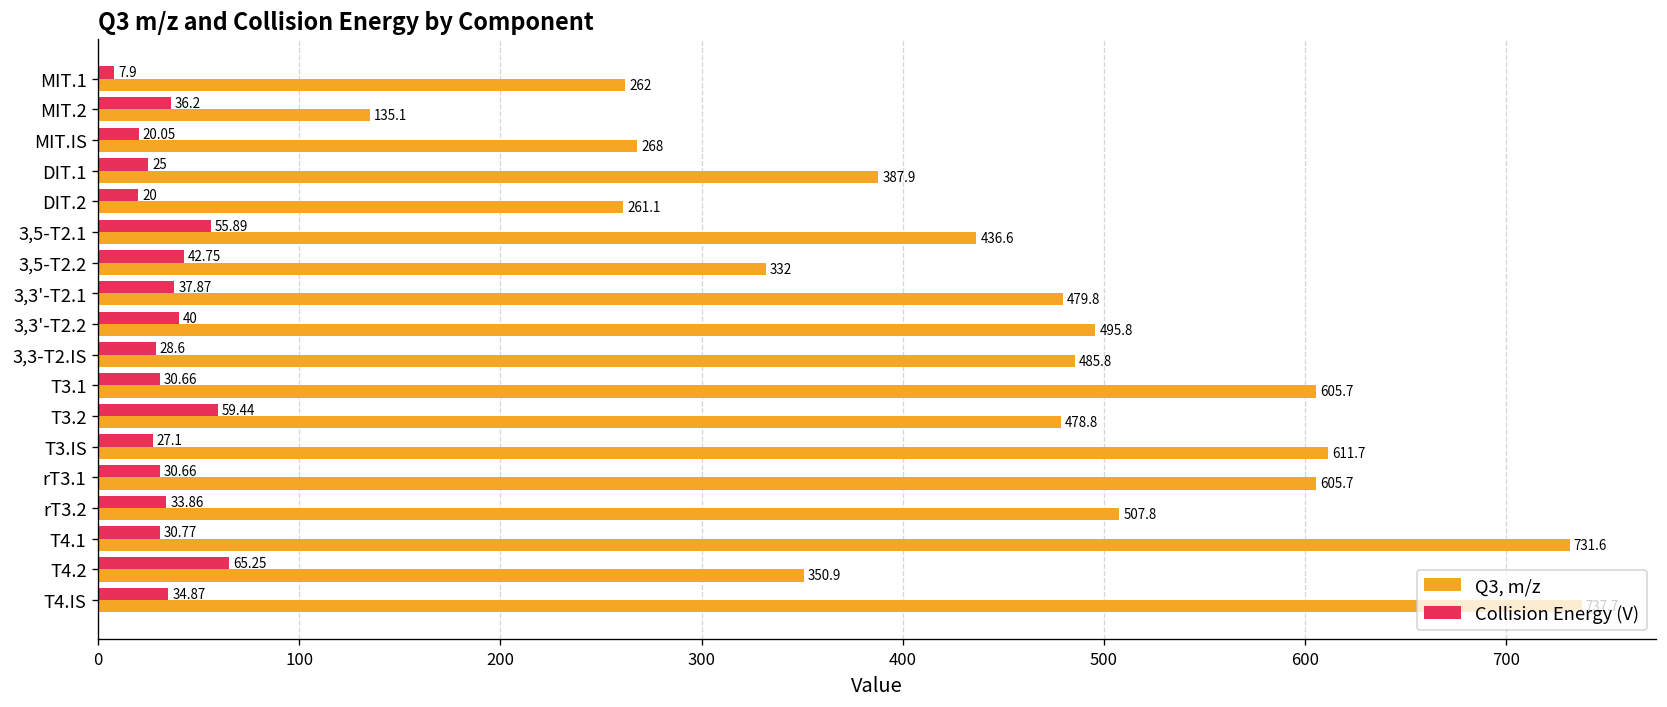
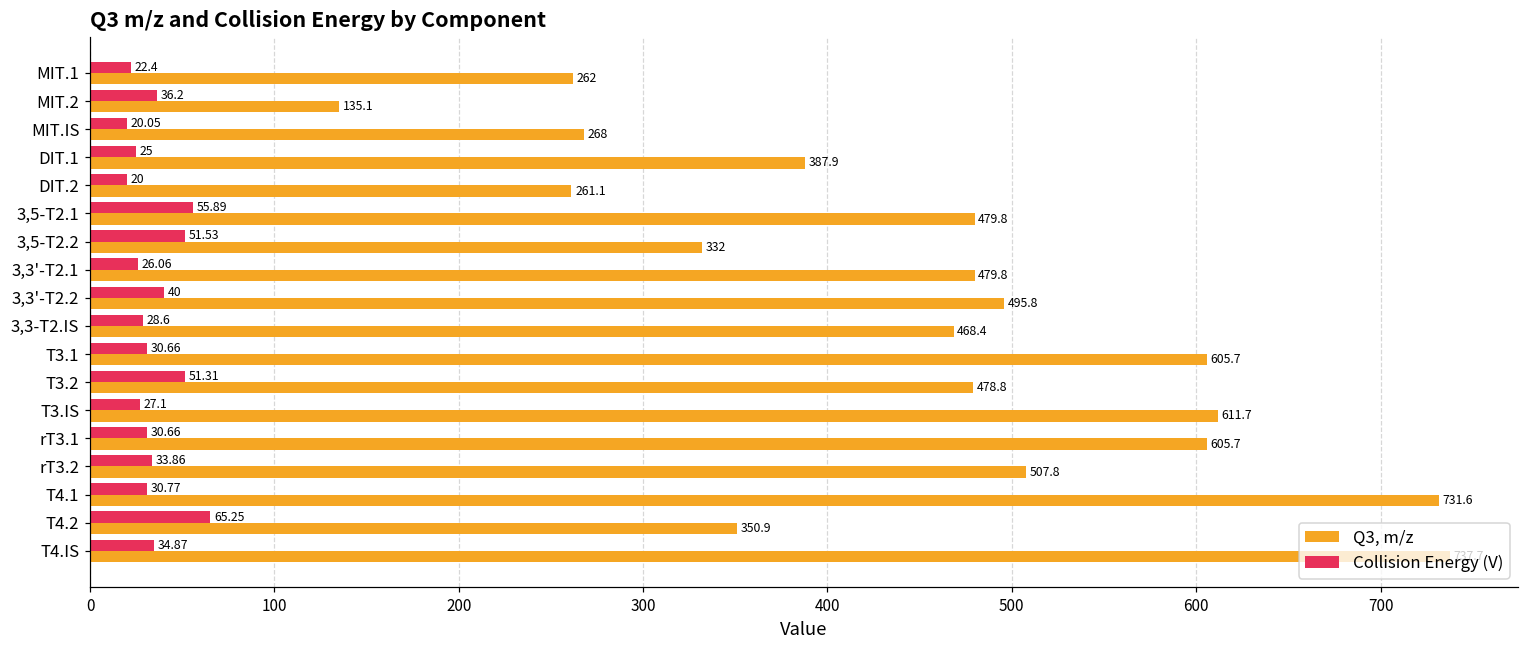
Collision Energy (V), MIT.1: 7.9 -> 22.4
Q3, m/z, 3,5-T2.1: 436.6 -> 479.8
Collision Energy (V), 3,5-T2.2: 42.75 -> 51.53
Collision Energy (V), 3,3'-T2.1: 37.87 -> 26.06
Q3, m/z, 3,3-T2.IS: 485.8 -> 468.4
Collision Energy (V), T3.2: 59.44 -> 51.31
